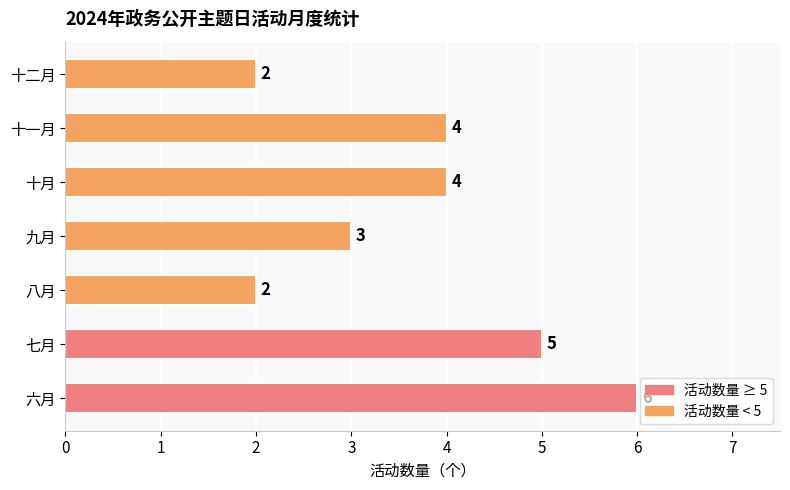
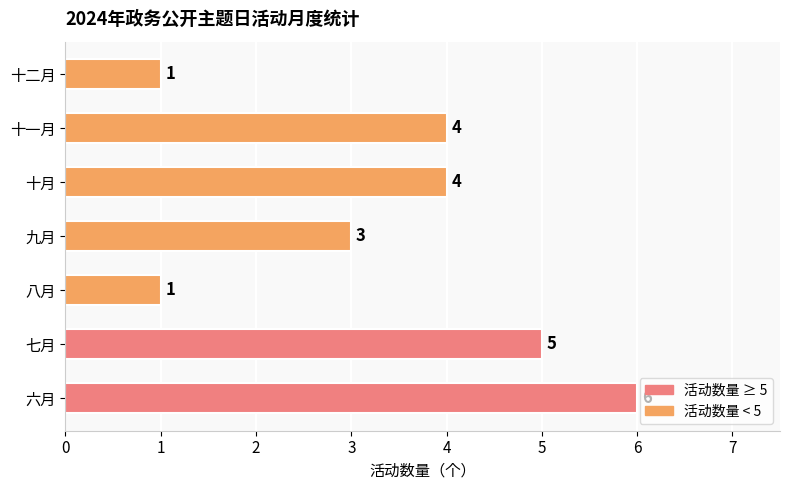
十二月: 2 -> 1
八月: 2 -> 1
